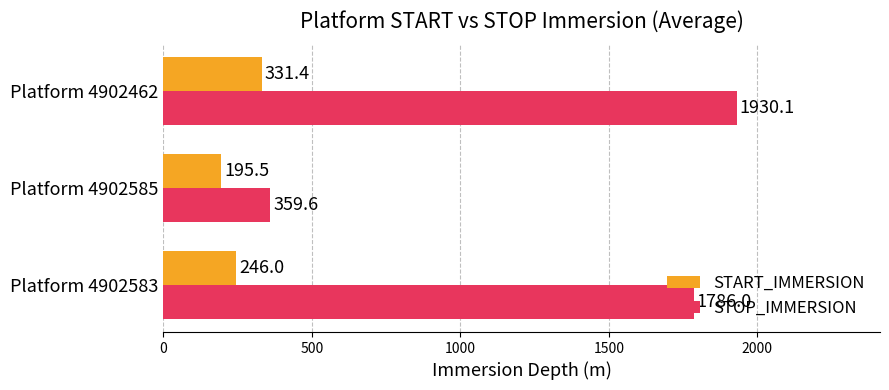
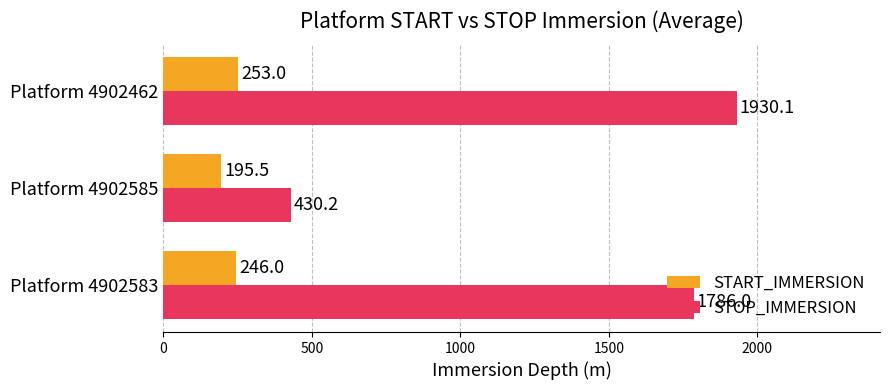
START_IMMERSION, Platform 4902462: 331.4 -> 253.0
STOP_IMMERSION, Platform 4902585: 359.6 -> 430.2
